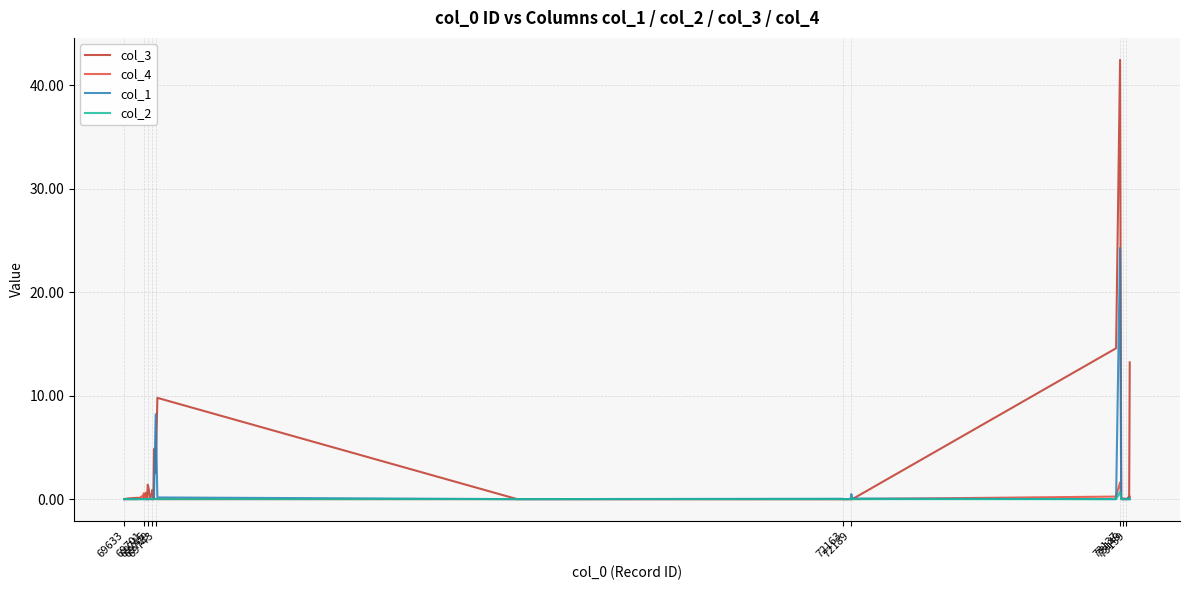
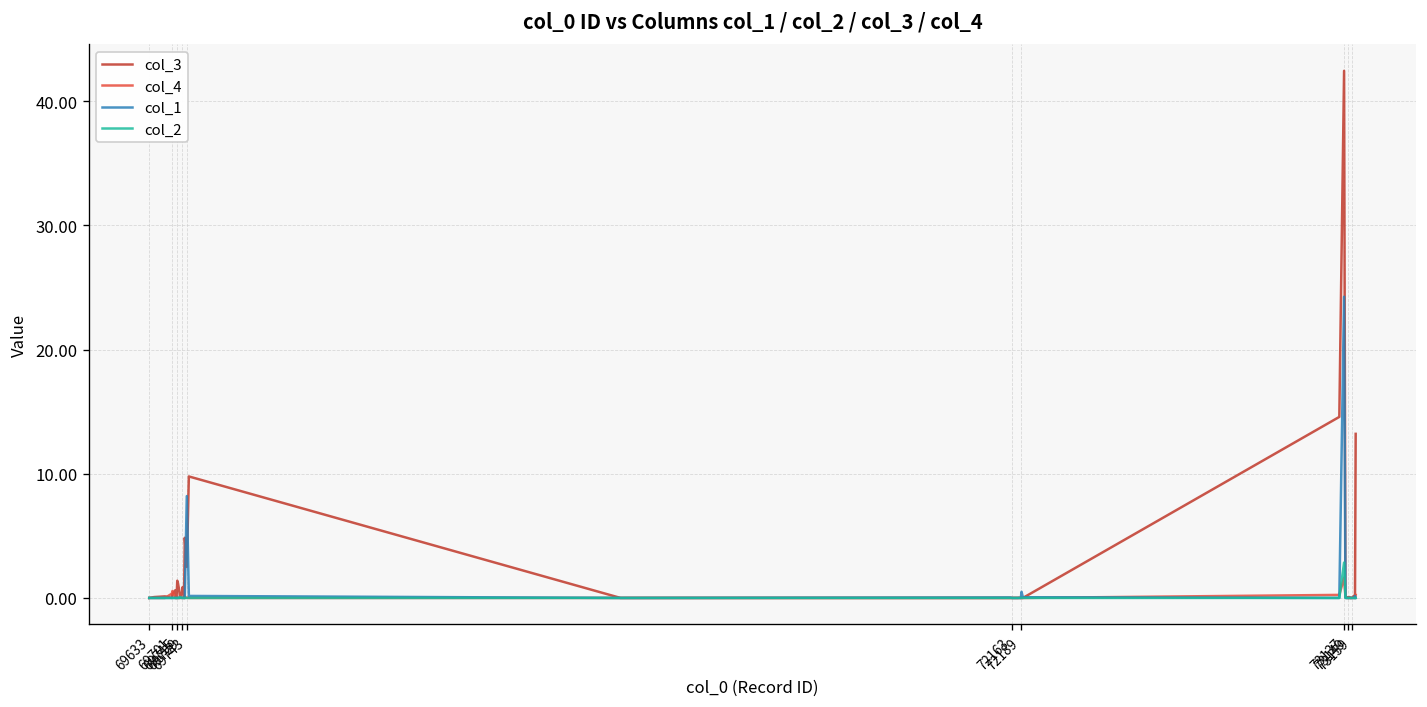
col_2, 73137: 0.7 -> 2.8
